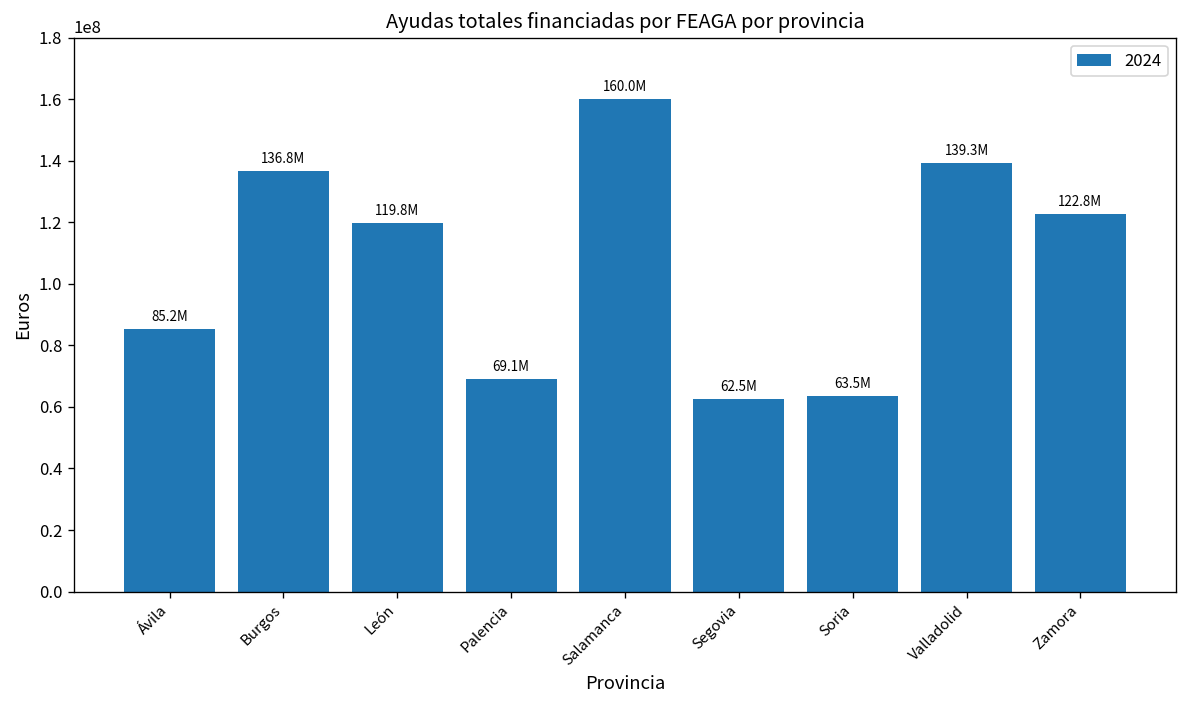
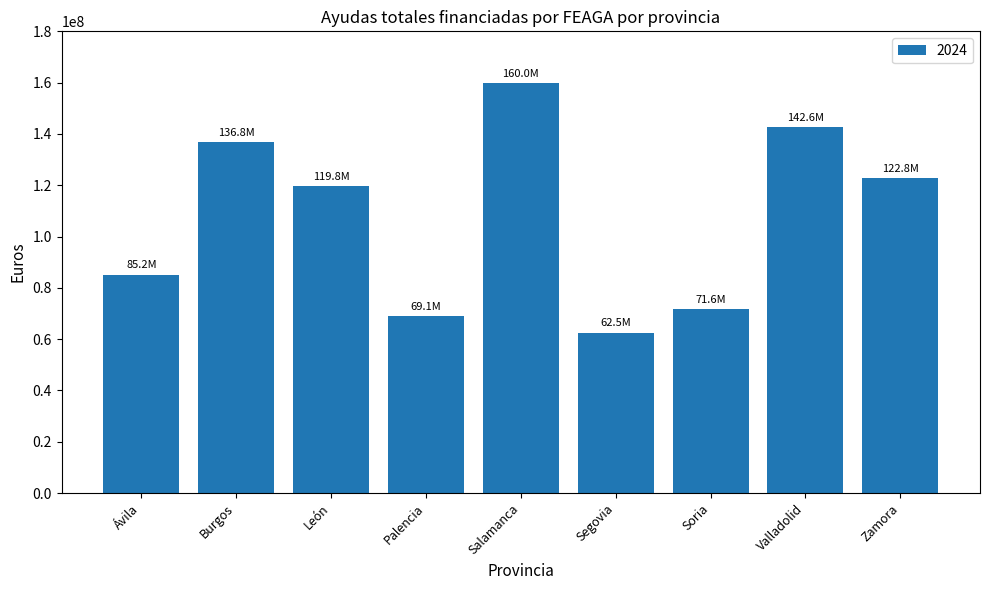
Soria: 63.5M -> 71.6M
Valladolid: 139.3M -> 142.6M
